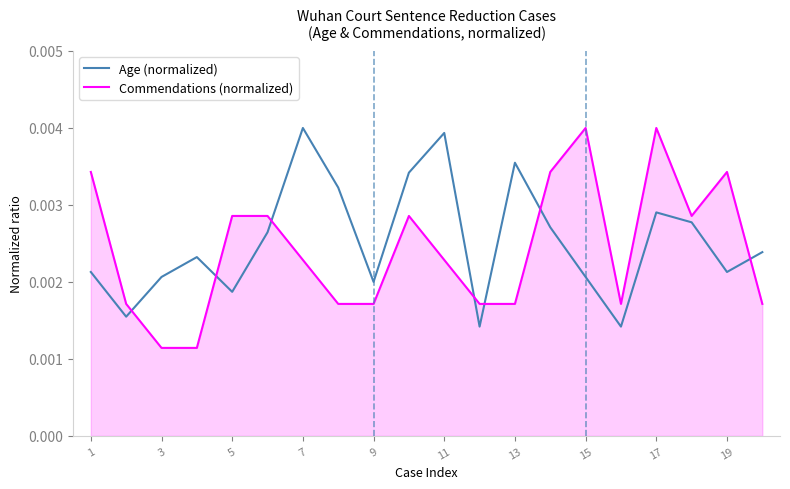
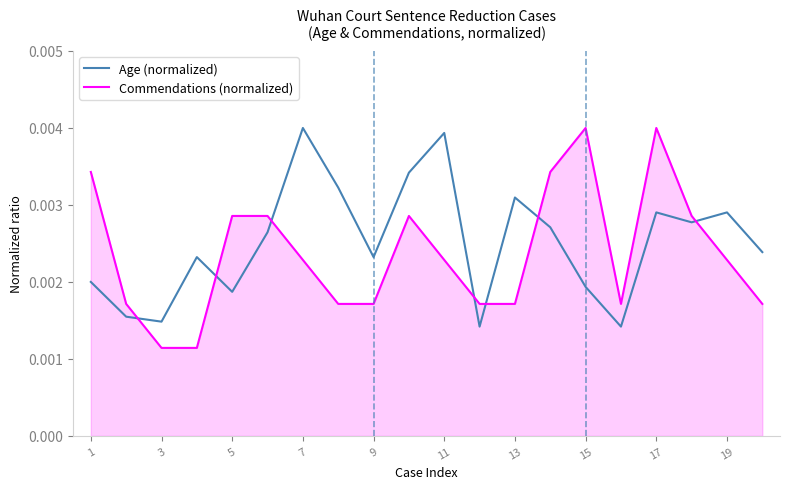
Age (normalized), 1: 0.0021 -> 0.0020
Age (normalized), 3: 0.0021 -> 0.0015
Age (normalized), 9: 0.0020 -> 0.0023
Age (normalized), 13: 0.0035 -> 0.0031
Age (normalized), 15: 0.0021 -> 0.0019
Age (normalized), 19: 0.0021 -> 0.0029
Commendations (normalized), 19: 0.0034 -> 0.0023
